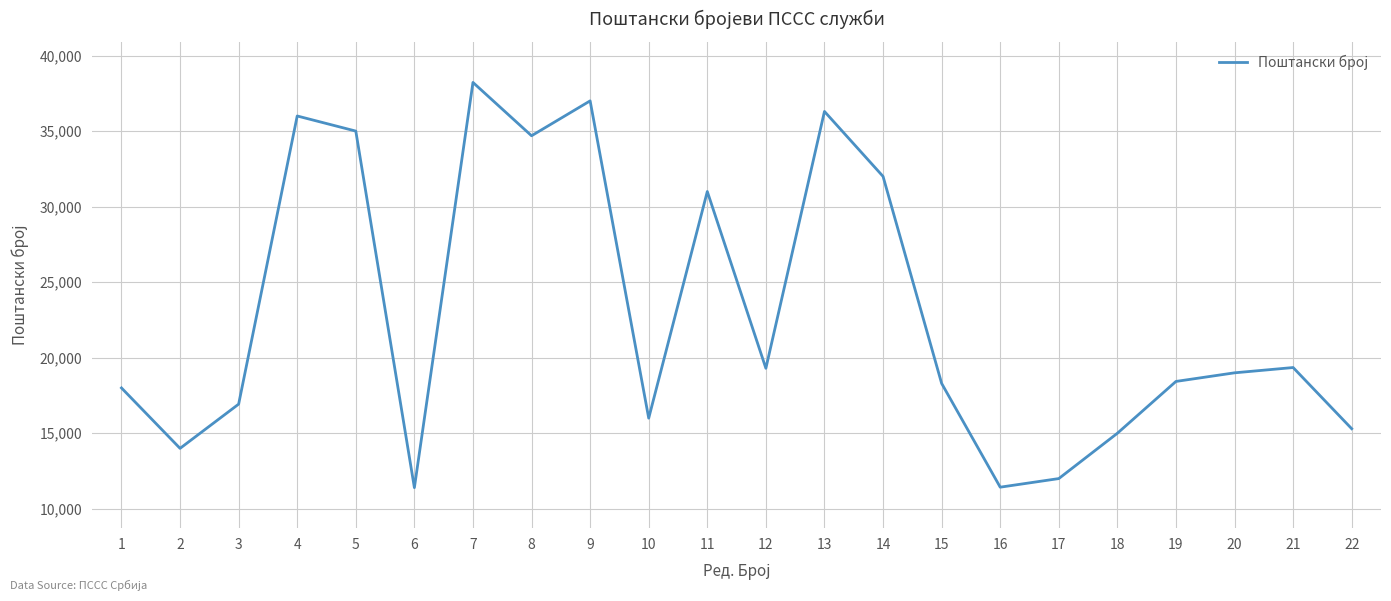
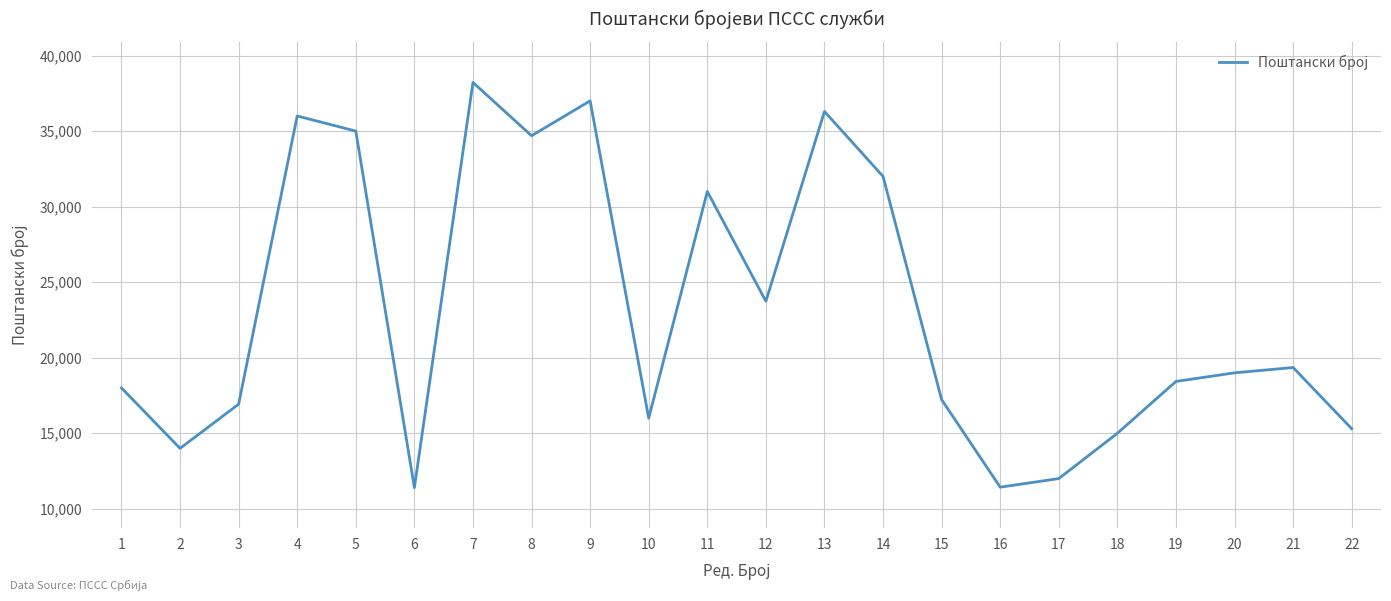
12: 19,300 -> 23,700
15: 18,300 -> 17,200
